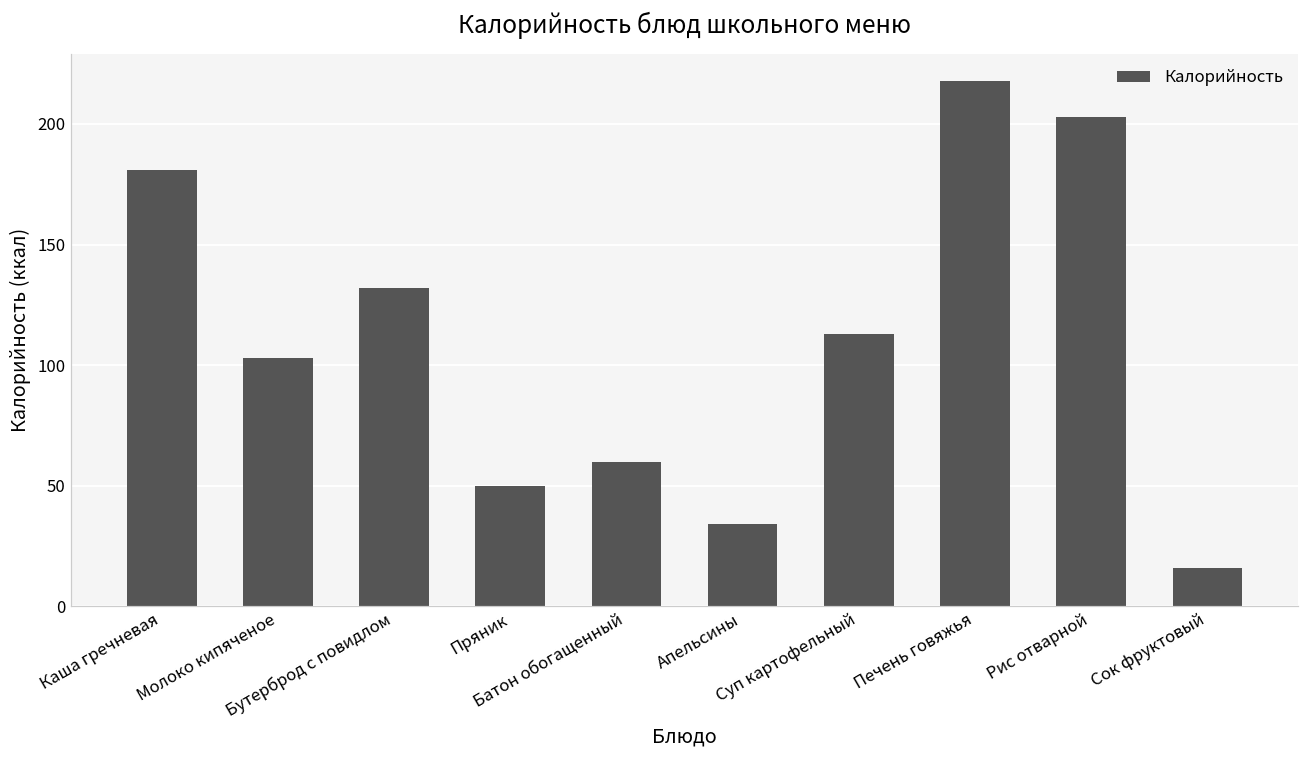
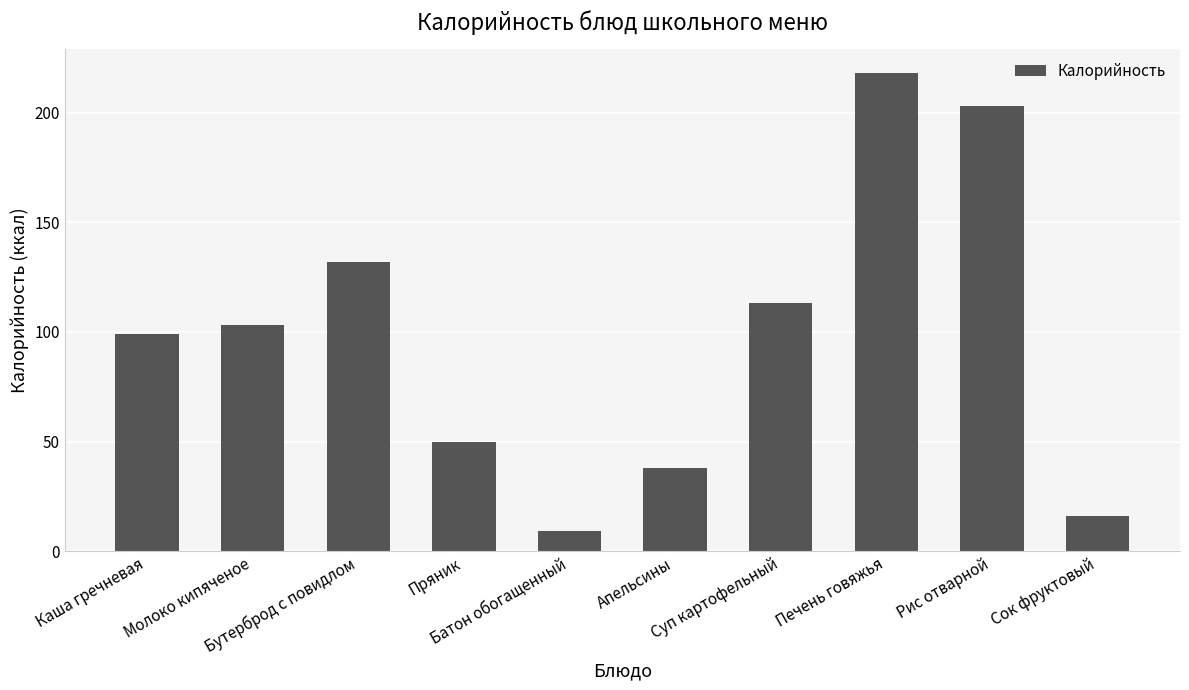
Каша гречневая: 181 -> 99
Батон обогащенный: 60 -> 9
Апельсины: 34 -> 38
